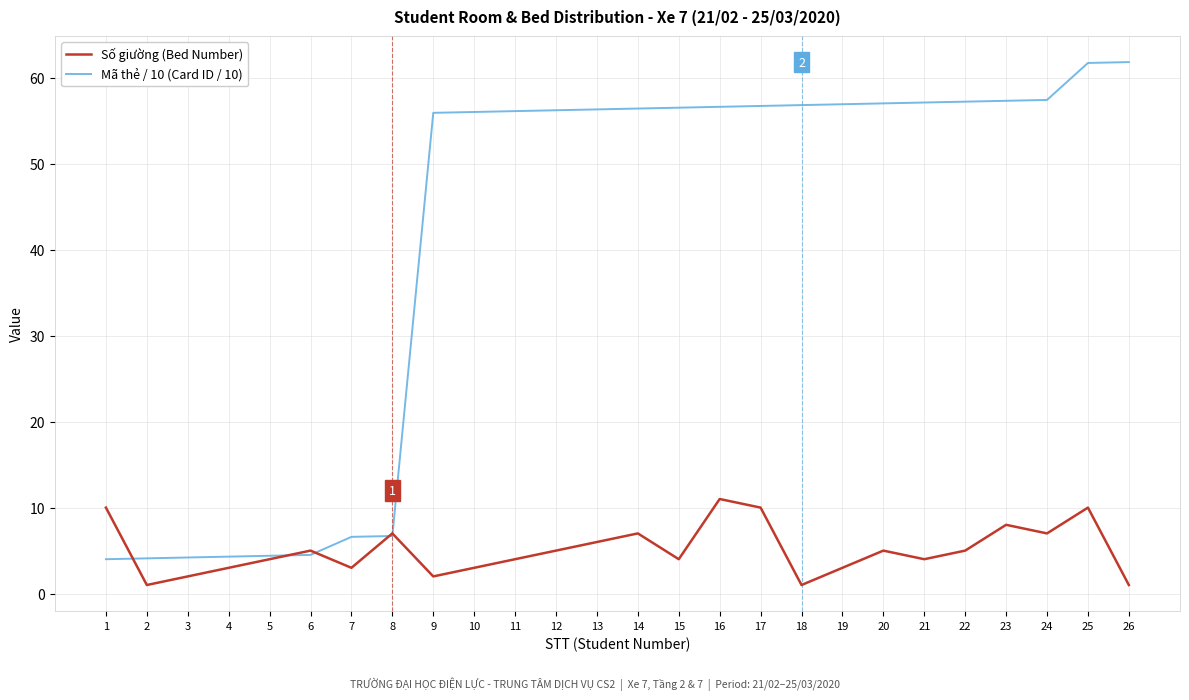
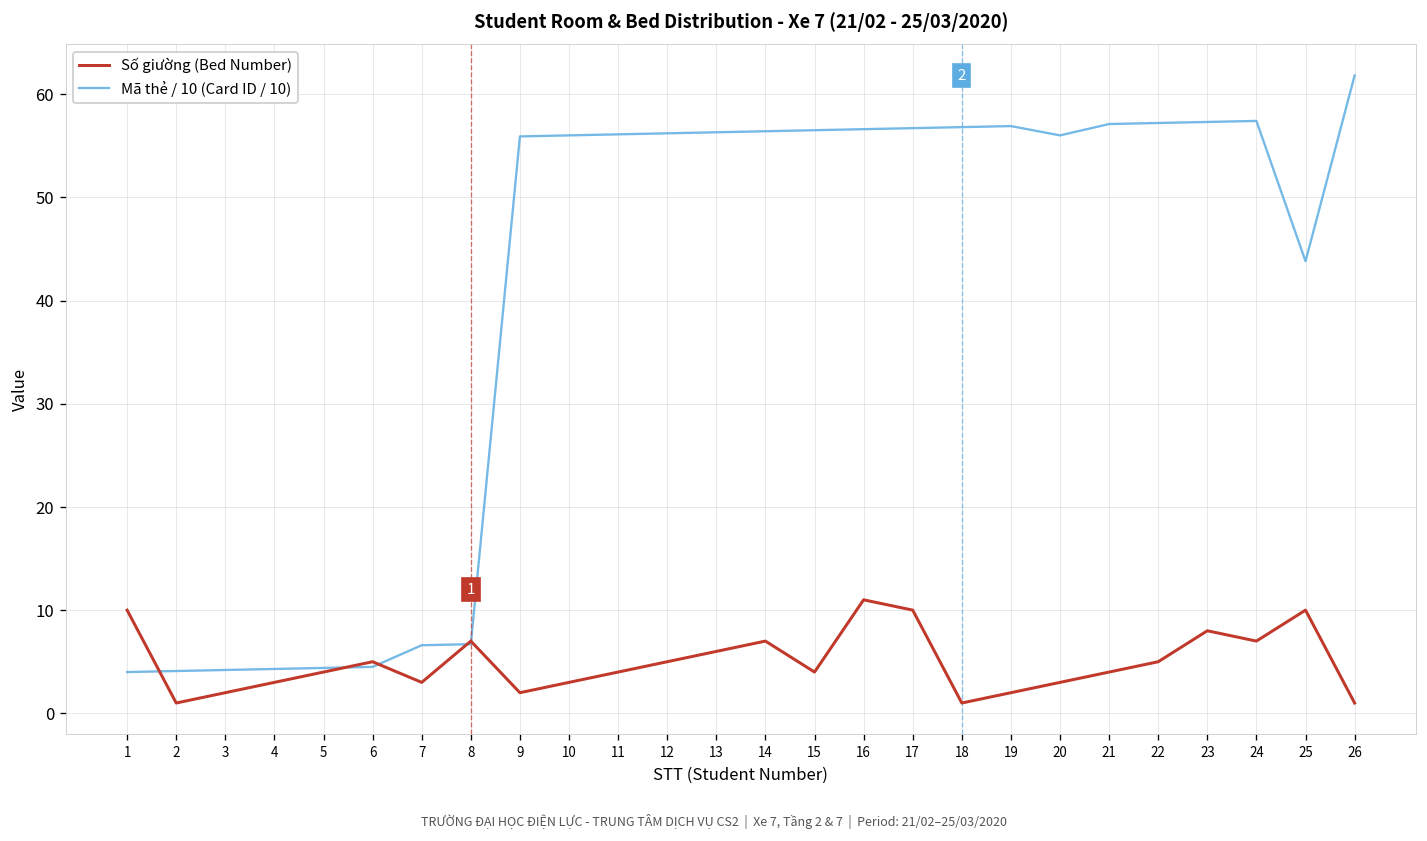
Số giường (Bed Number), 19: 3 -> 2
Số giường (Bed Number), 20: 5 -> 3
Mã thẻ / 10 (Card ID / 10), 20: 57 -> 56
Mã thẻ / 10 (Card ID / 10), 25: 62 -> 44
